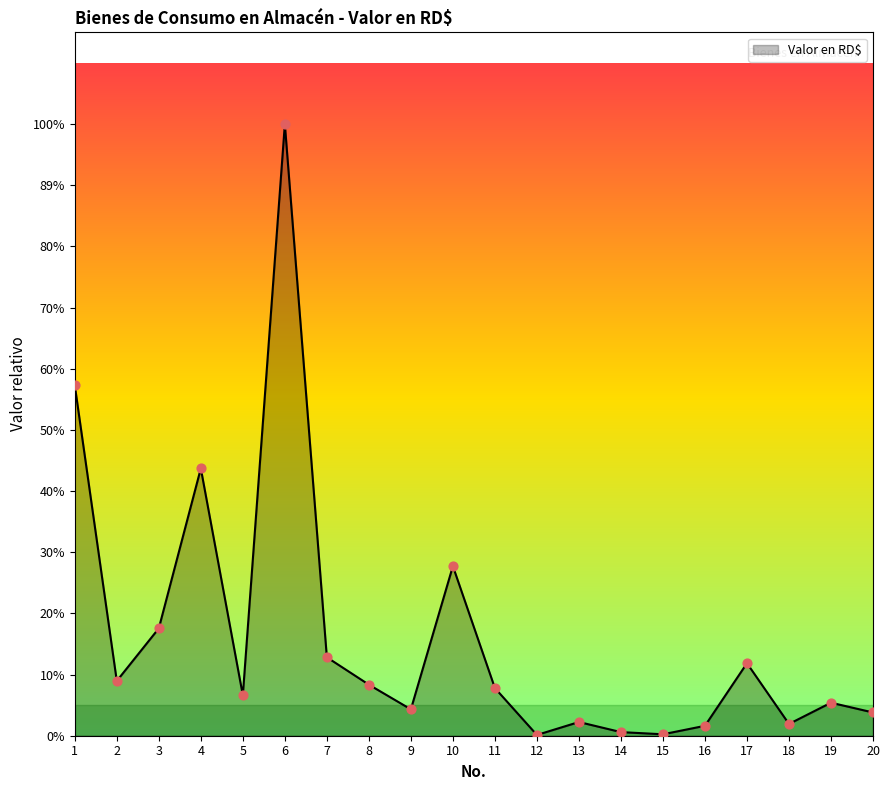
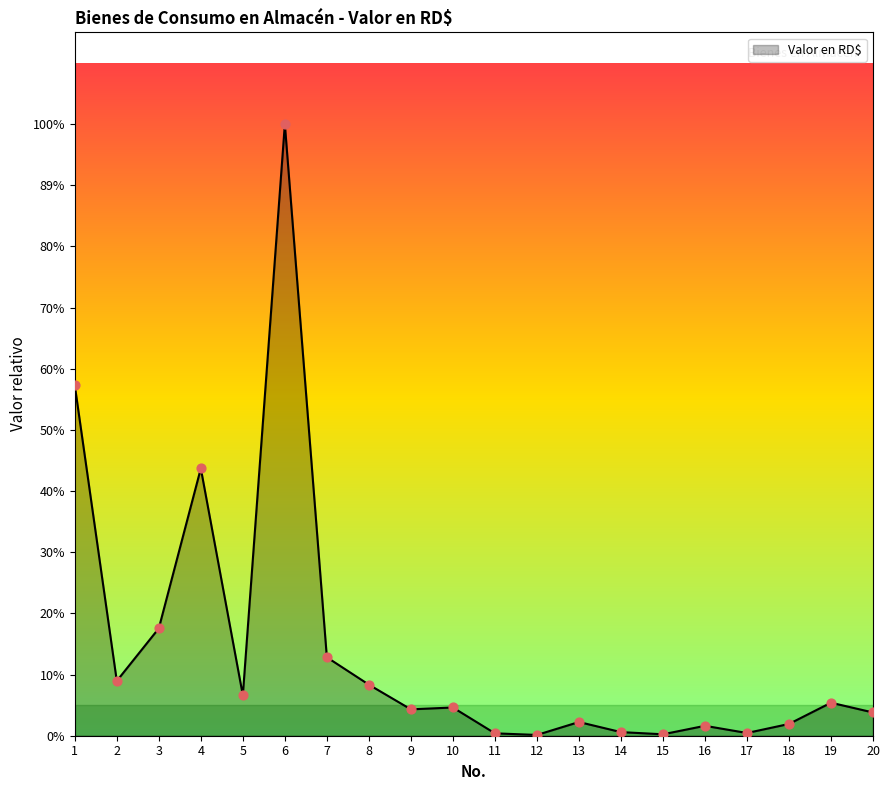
10: 28% -> 5%
11: 8% -> 0%
17: 12% -> 0%
